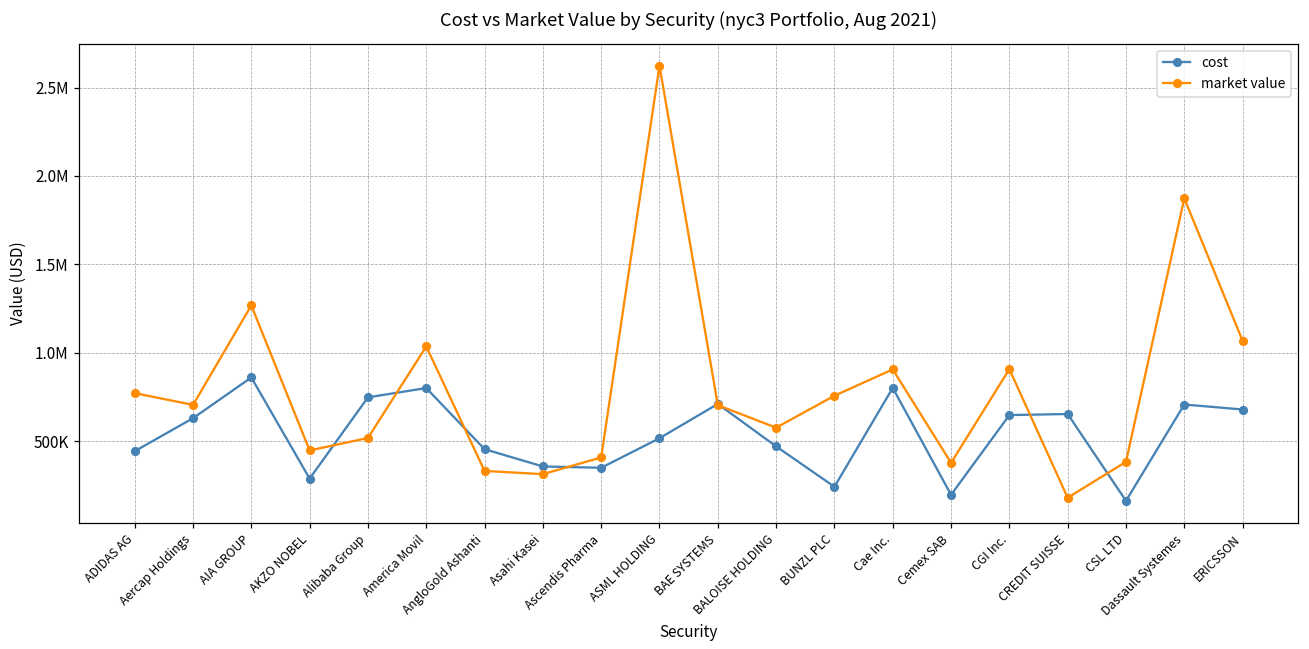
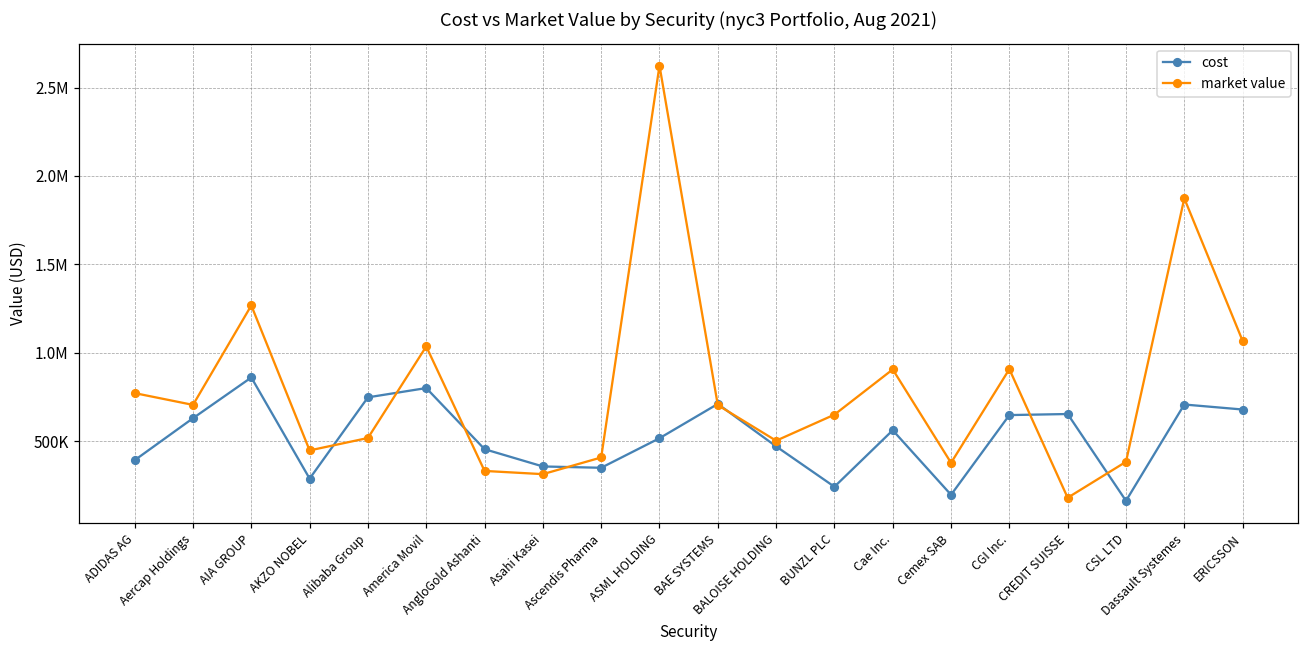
cost, ADIDAS AG: 440000 -> 390000
market value, BALOISE HOLDING: 580000 -> 500000
market value, BUNZL PLC: 760000 -> 650000
cost, Cae Inc.: 800000 -> 560000
